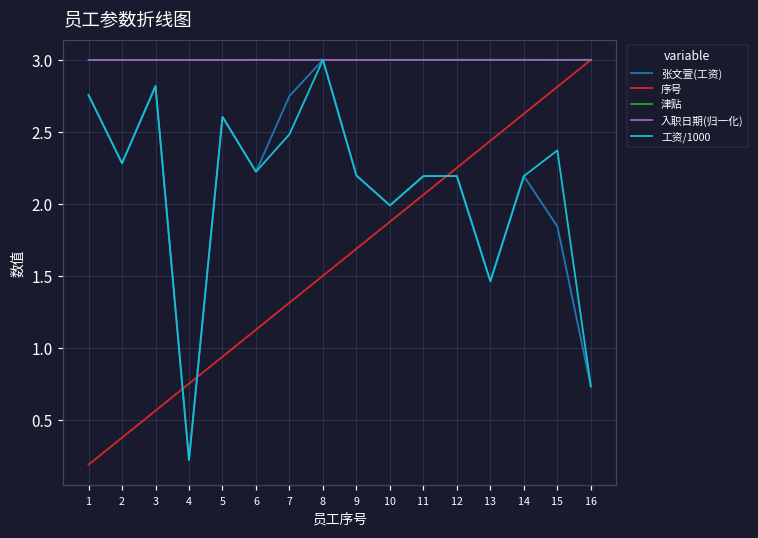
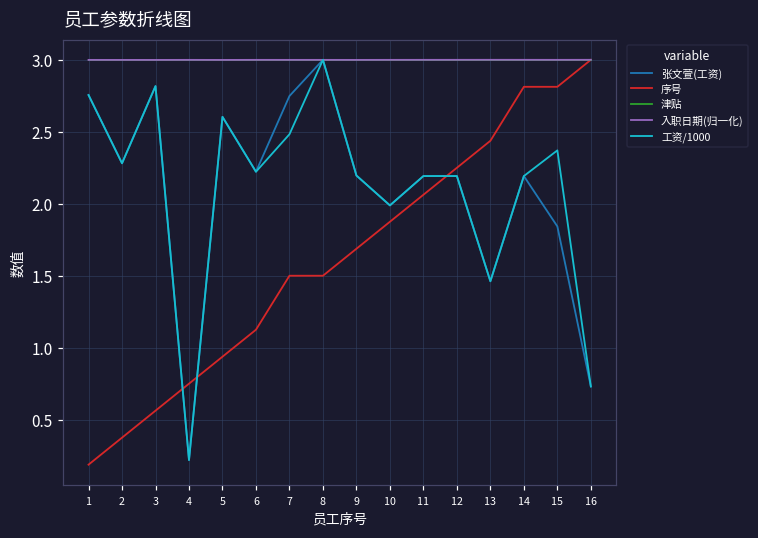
序号, 7: 1.31 -> 1.50
序号, 14: 2.63 -> 2.81
